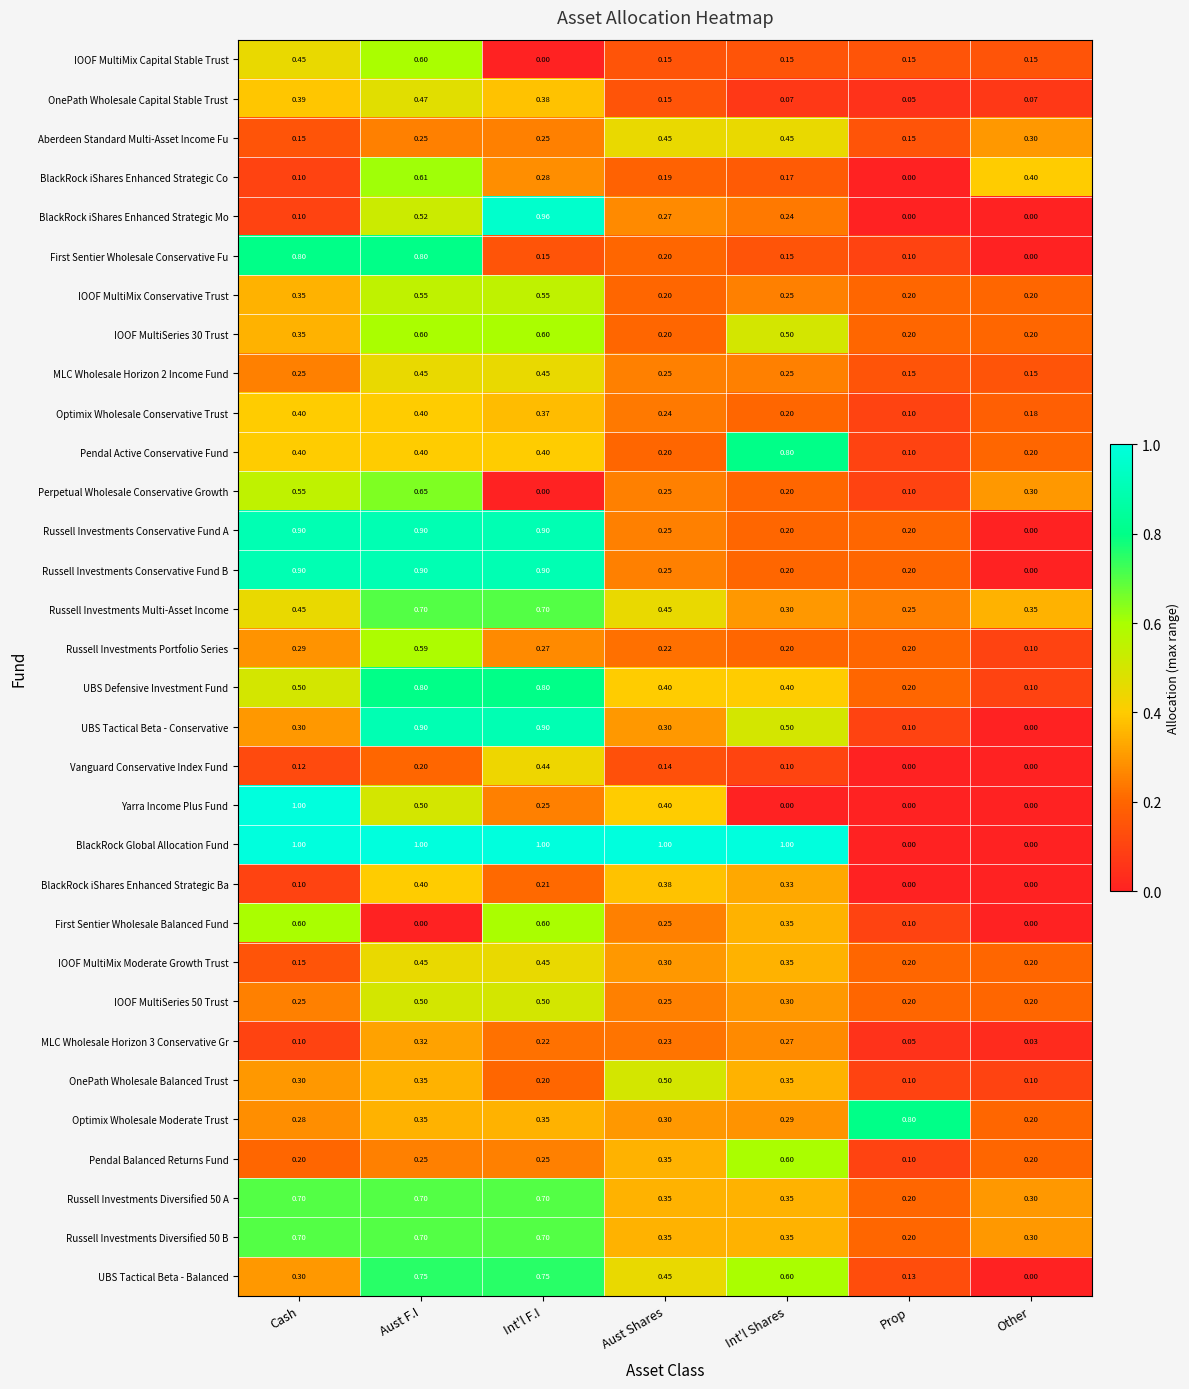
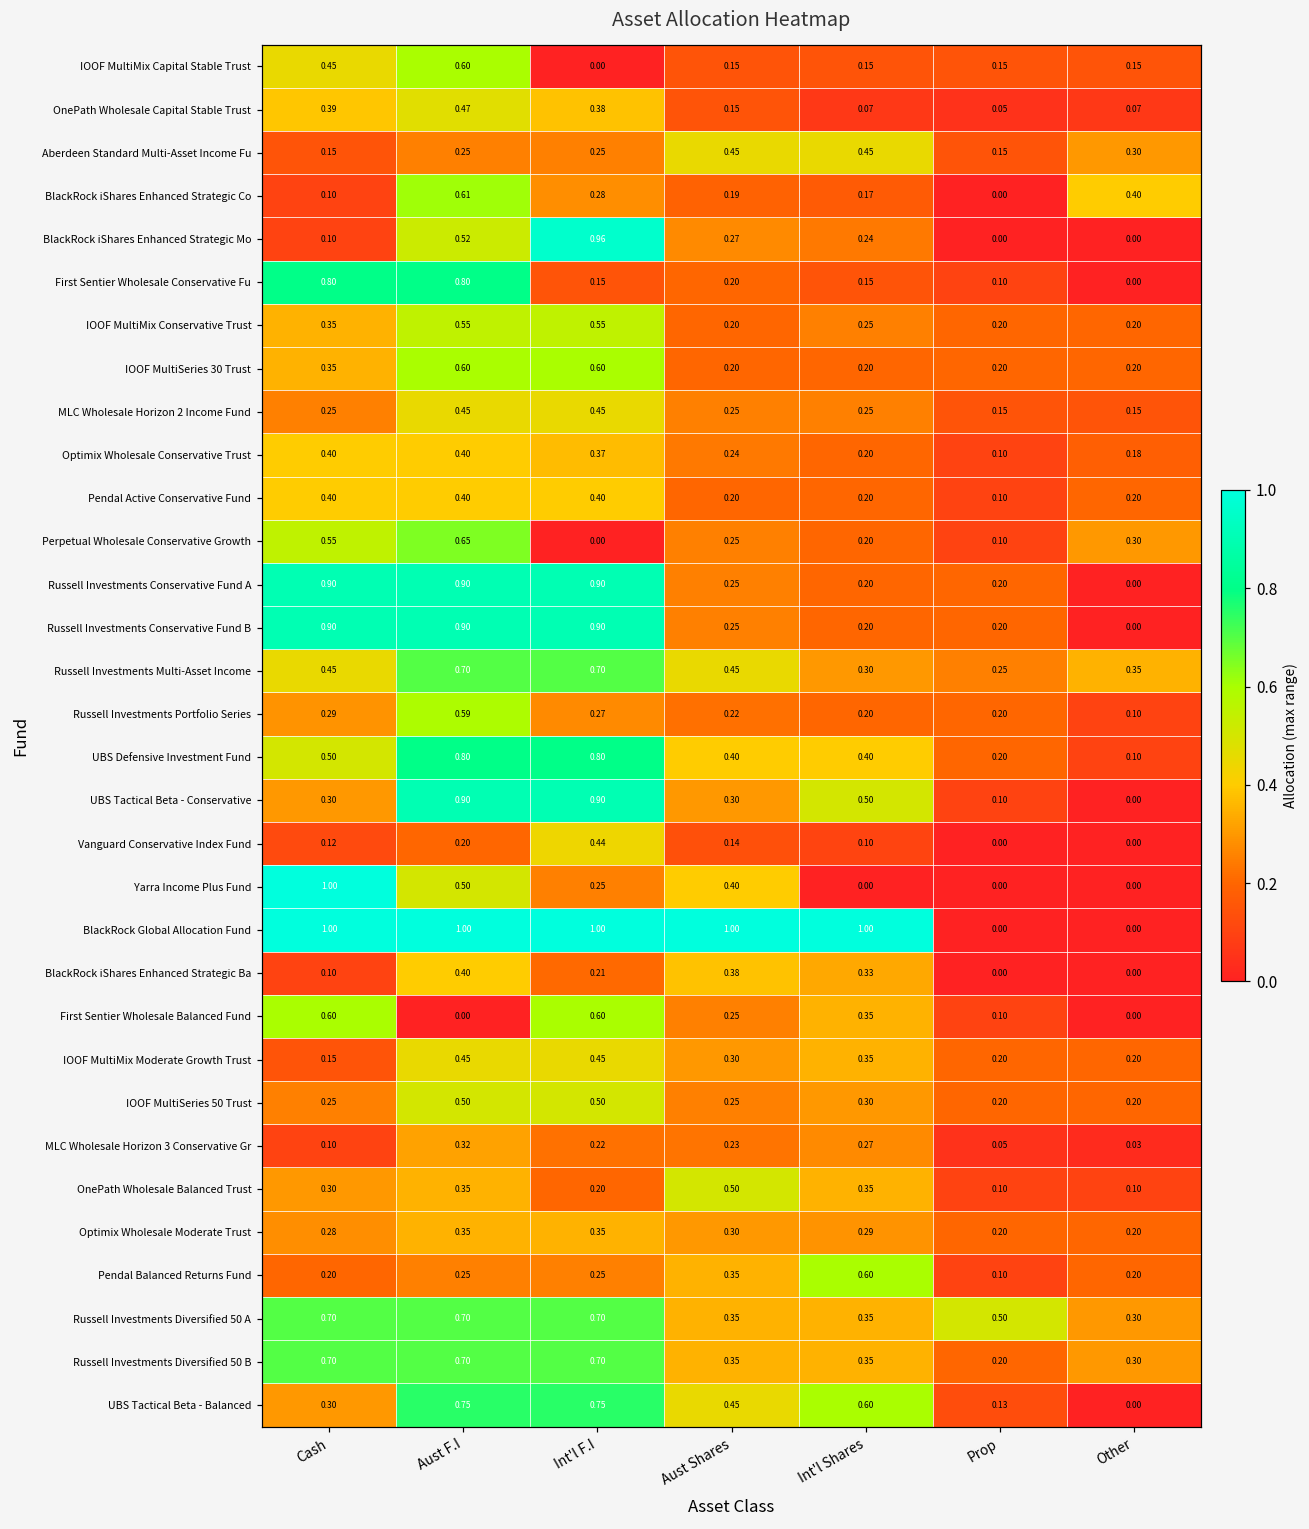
IOOF MultiSeries 30 Trust, Int'l Shares: 0.50 -> 0.20
Pendal Active Conservative Fund, Int'l Shares: 0.80 -> 0.20
Optimix Wholesale Moderate Trust, Prop: 0.80 -> 0.20
Russell Investments Diversified 50 A, Prop: 0.20 -> 0.50
